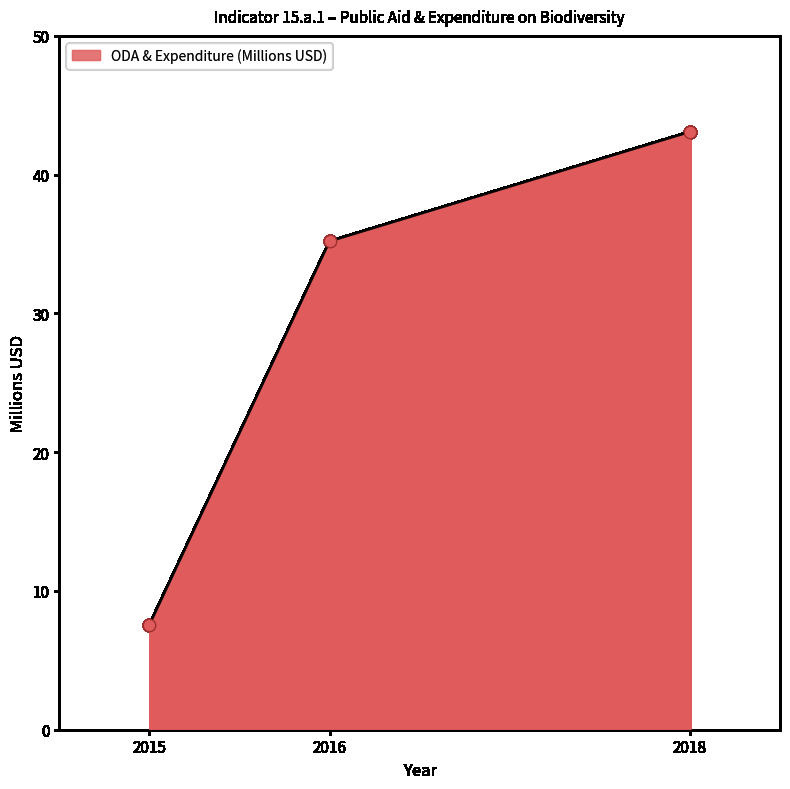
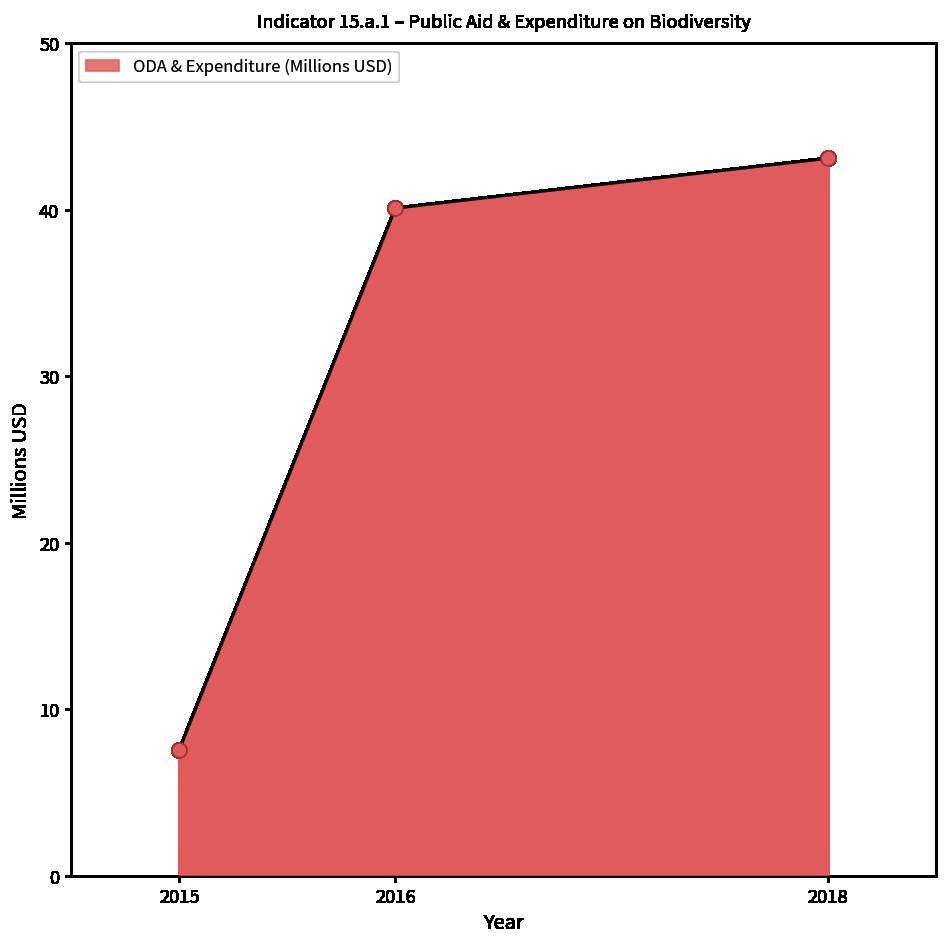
2016: 35.2 -> 40.1
